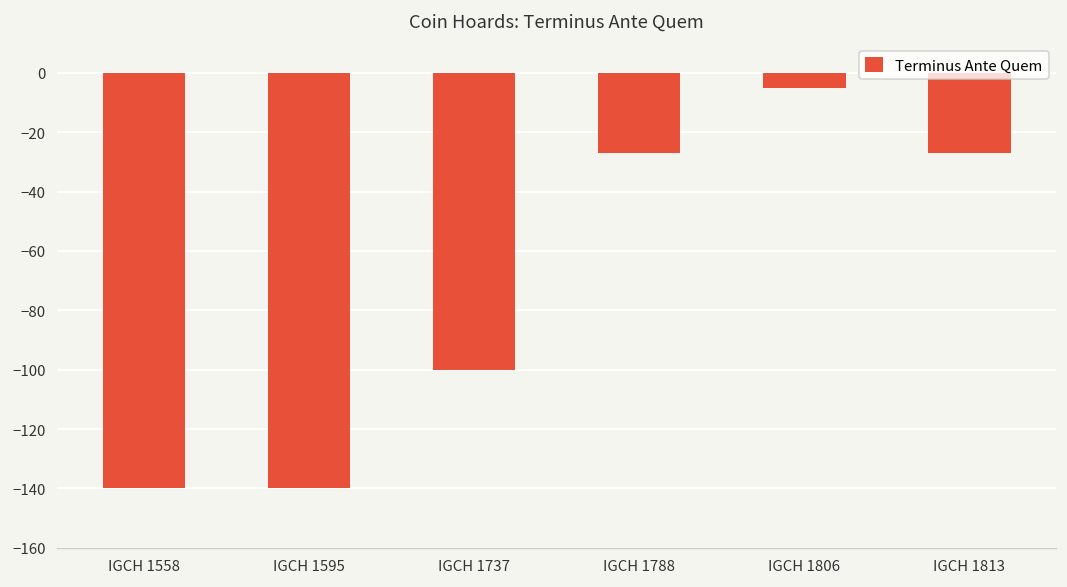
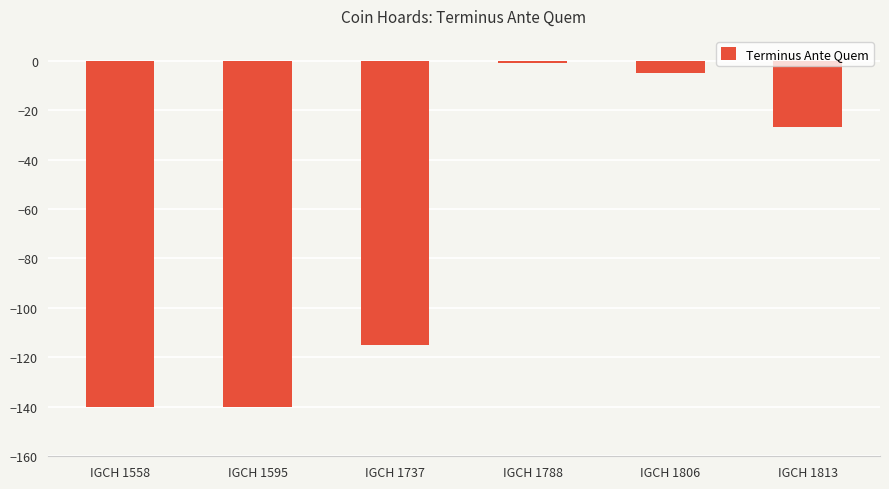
IGCH 1737: -100 -> -115
IGCH 1788: -27 -> -1
